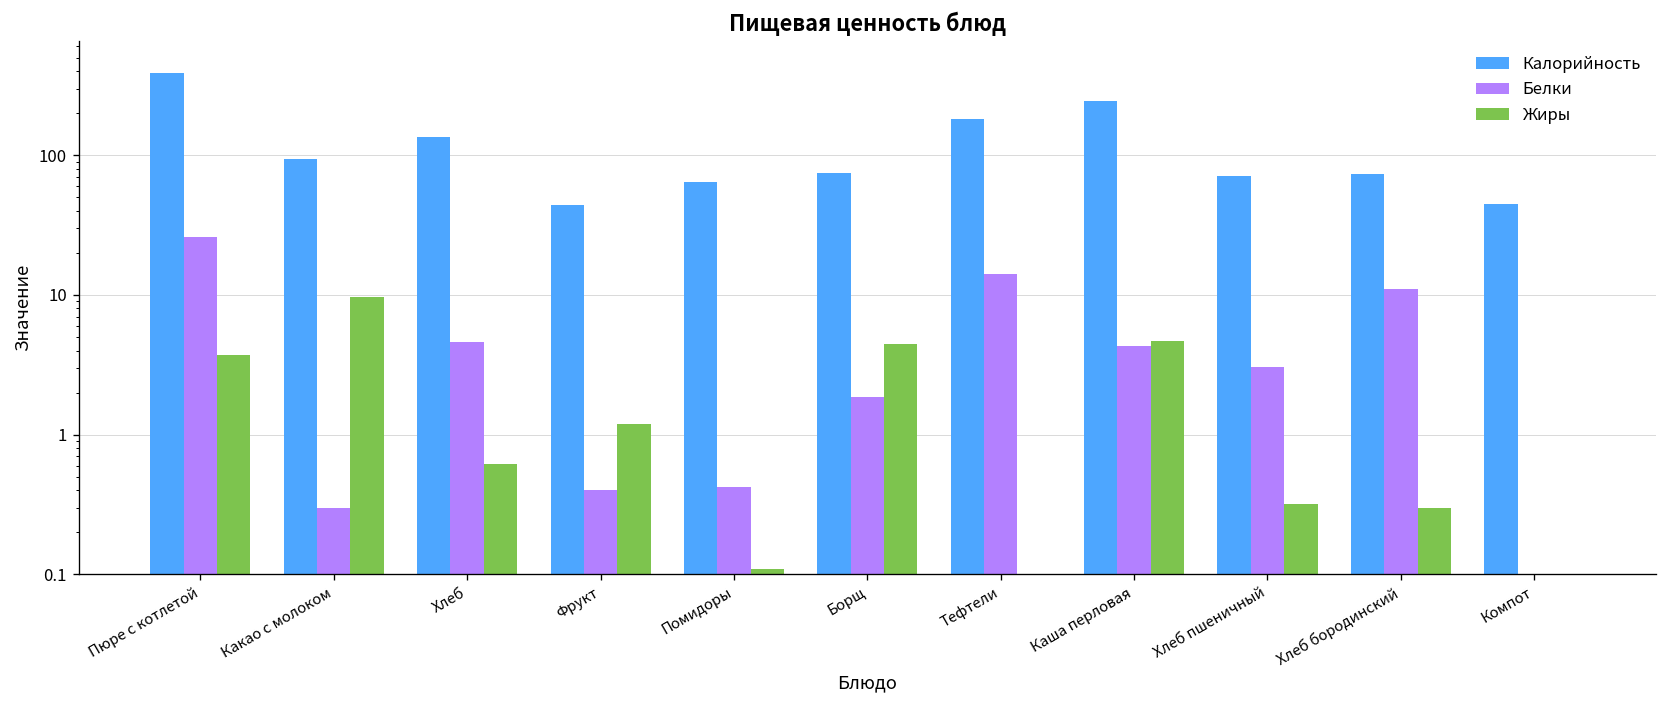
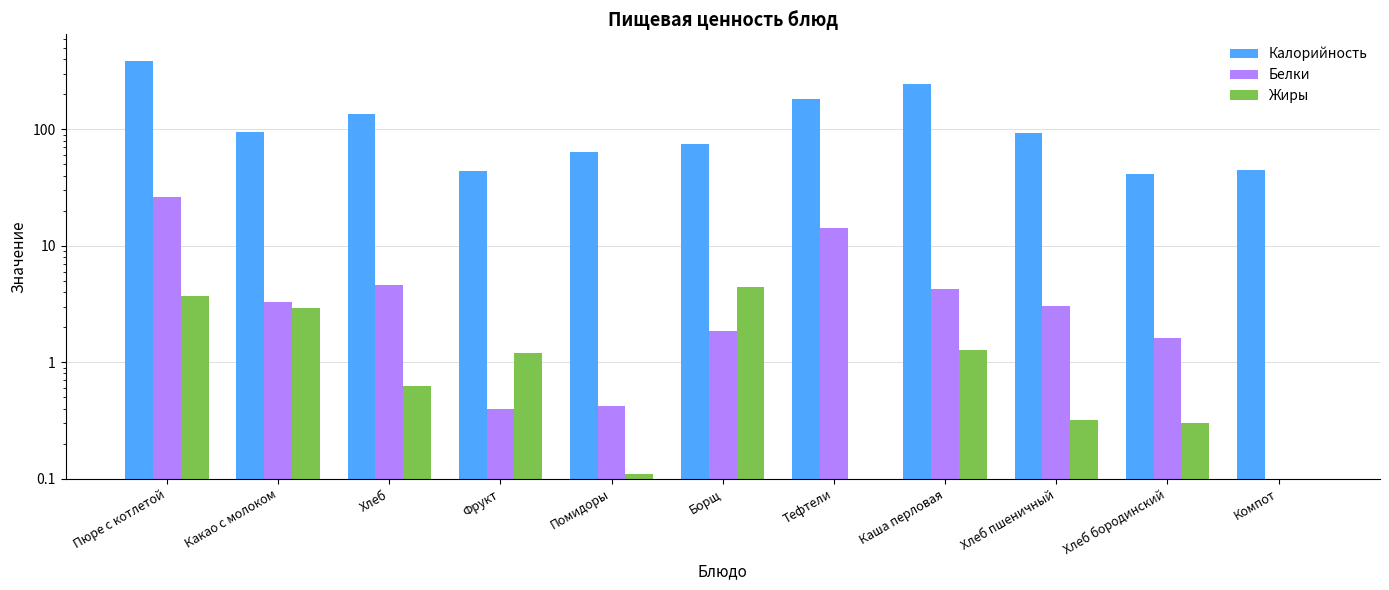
Белки, Какао с молоком: 0.3 -> 3.3
Жиры, Какао с молоком: 10 -> 2.9
Жиры, Каша перловая: 4.7 -> 1.3
Калорийность, Хлеб пшеничный: 70 -> 90
Калорийность, Хлеб бородинский: 70 -> 41
Белки, Хлеб бородинский: 11 -> 1.6
